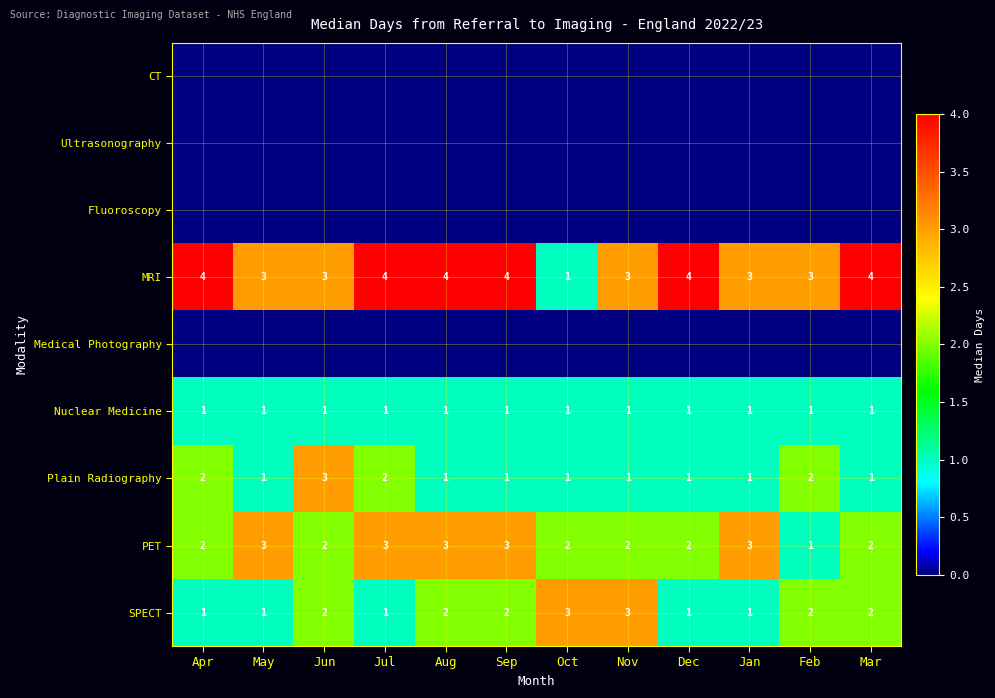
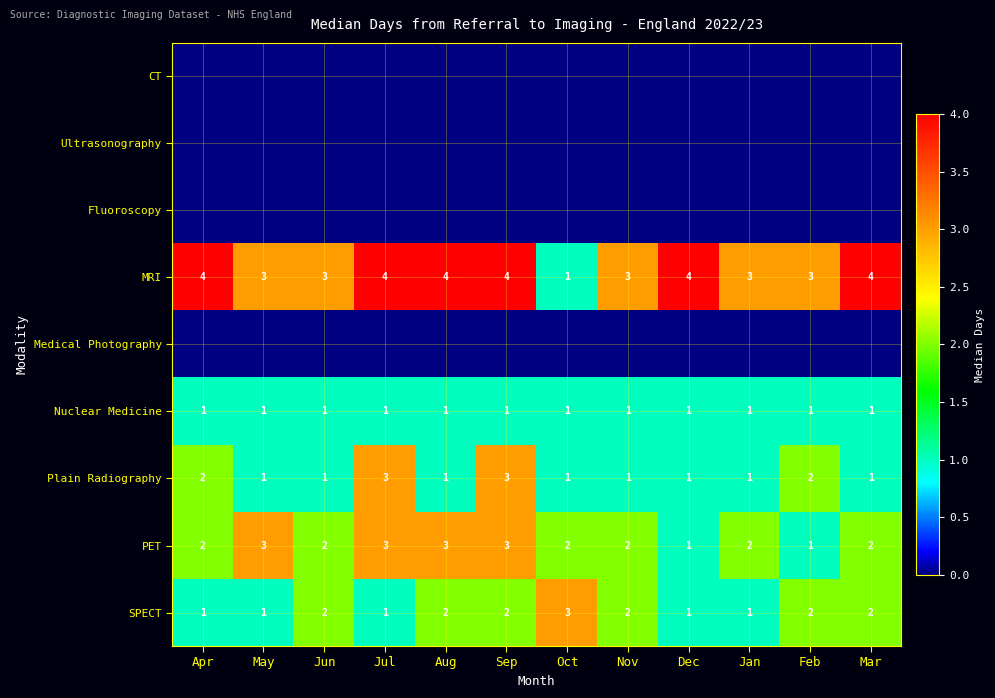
Plain Radiography, Jun: 3 -> 1
Plain Radiography, Jul: 2 -> 3
Plain Radiography, Sep: 1 -> 3
PET, Dec: 2 -> 1
PET, Jan: 3 -> 2
SPECT, Nov: 3 -> 2
